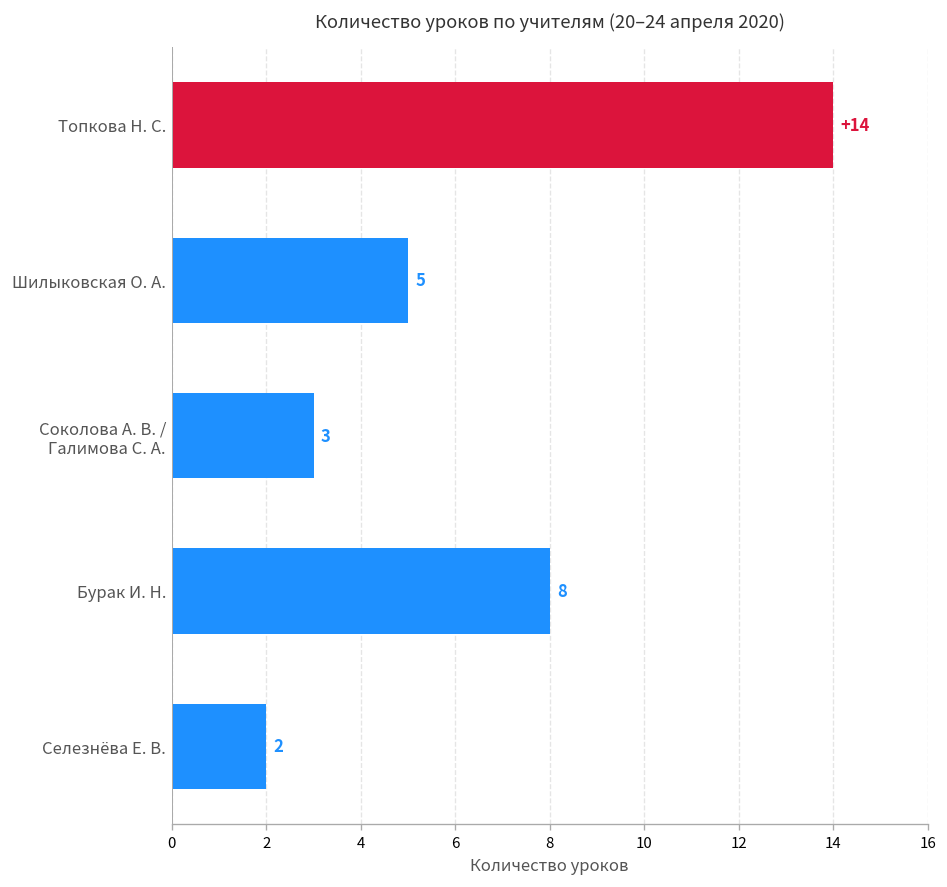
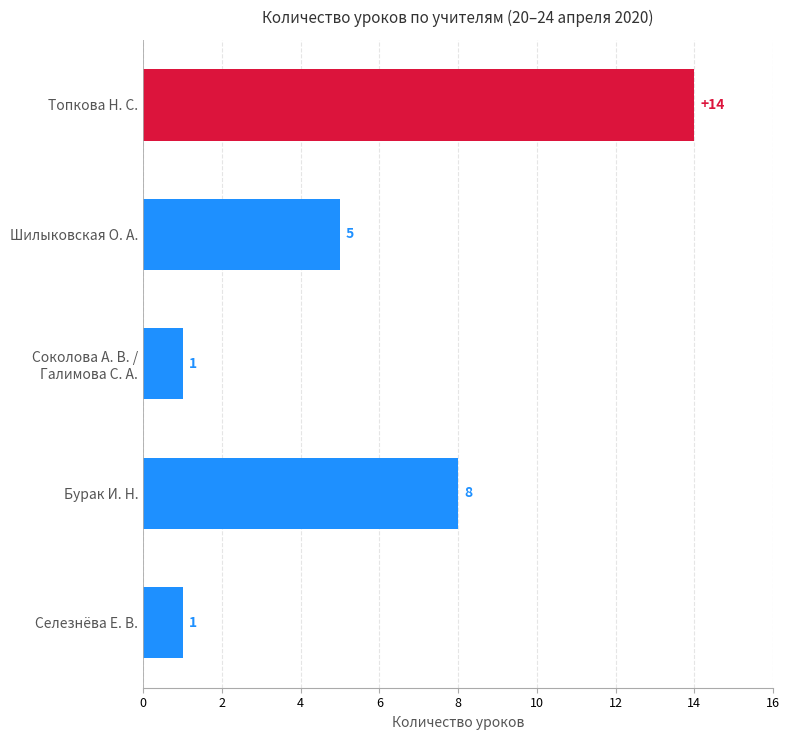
Соколова А. В. / Галимова С. А.: 3 -> 1
Селезнёва Е. В.: 2 -> 1
